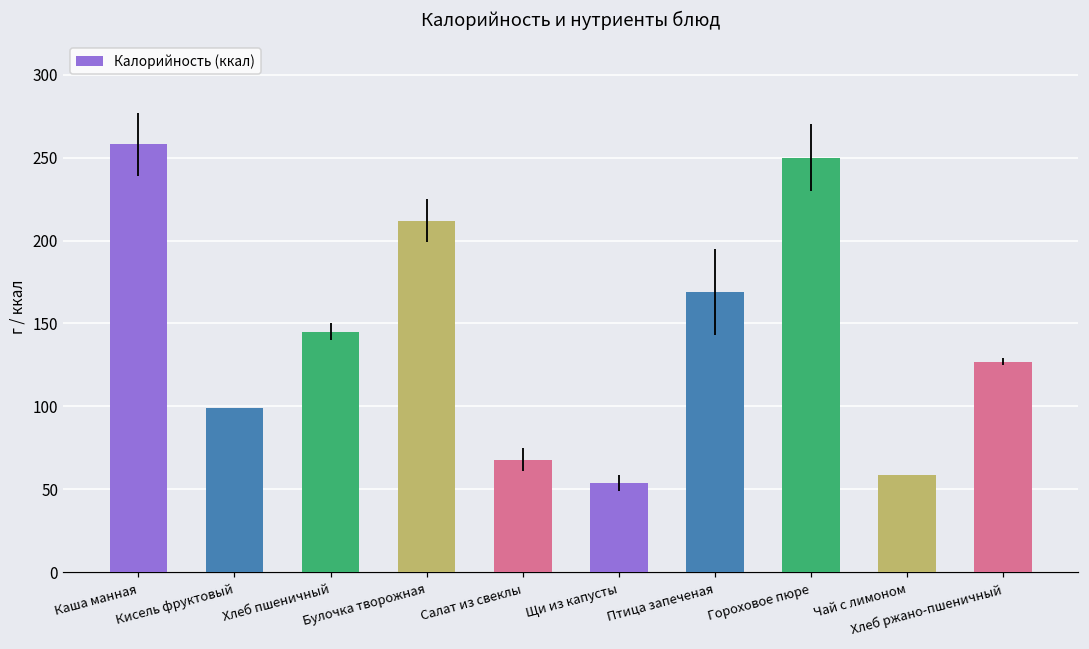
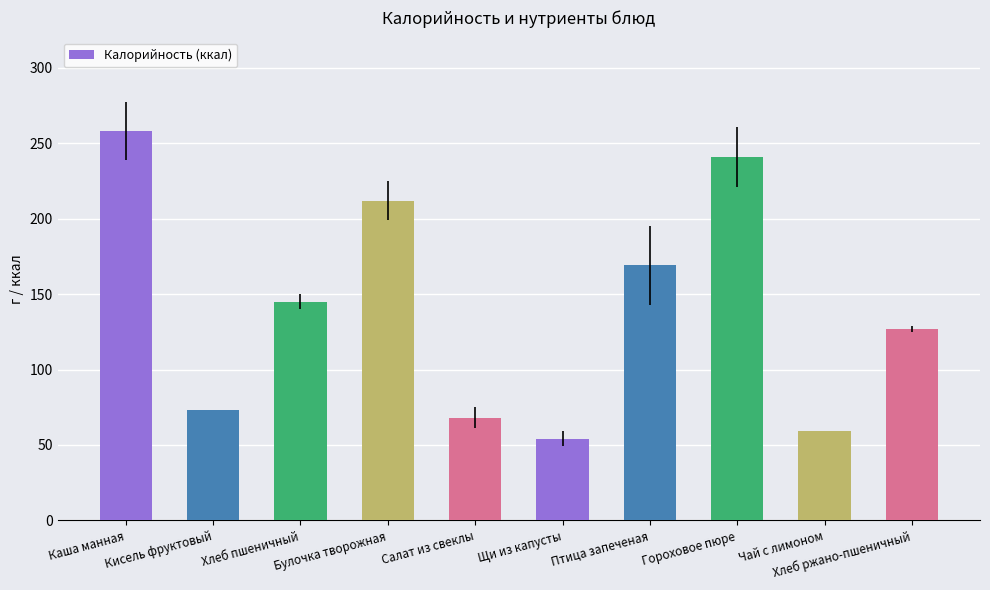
Кисель фруктовый: 99 -> 73
Гороховое пюре: 250 -> 241
